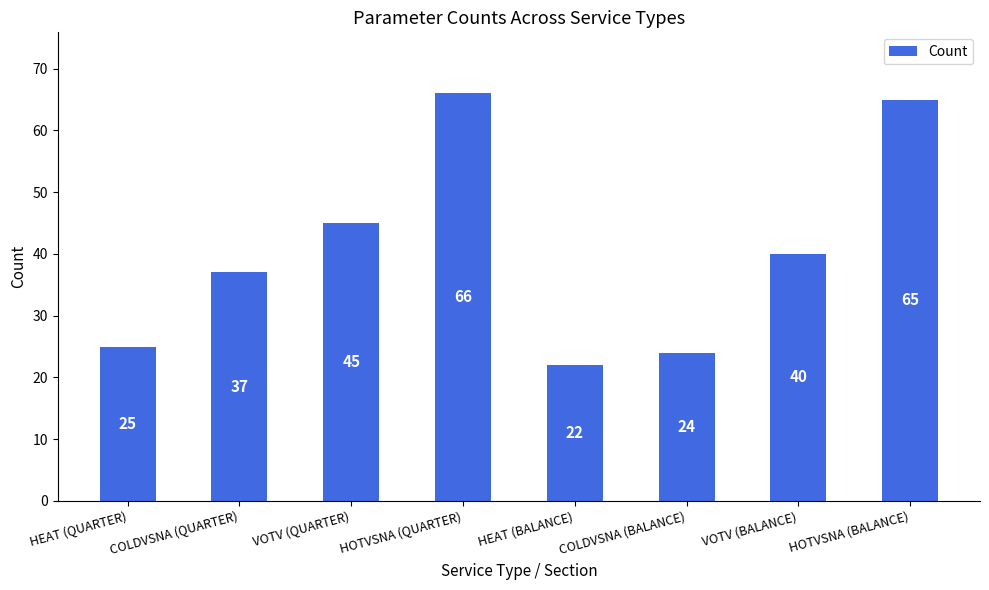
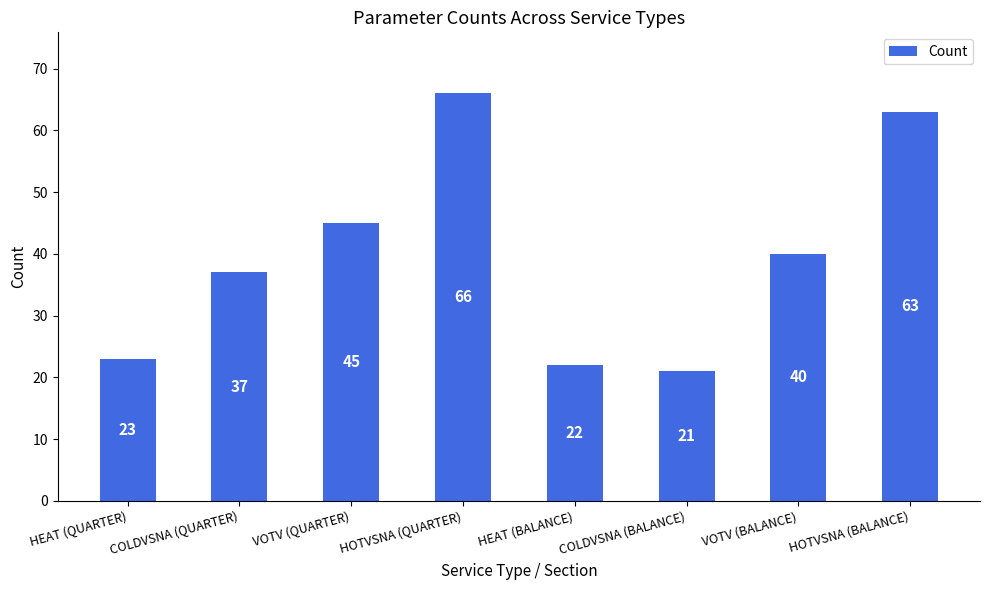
HEAT (QUARTER): 25 -> 23
COLDVSNA (BALANCE): 24 -> 21
HOTVSNA (BALANCE): 65 -> 63
